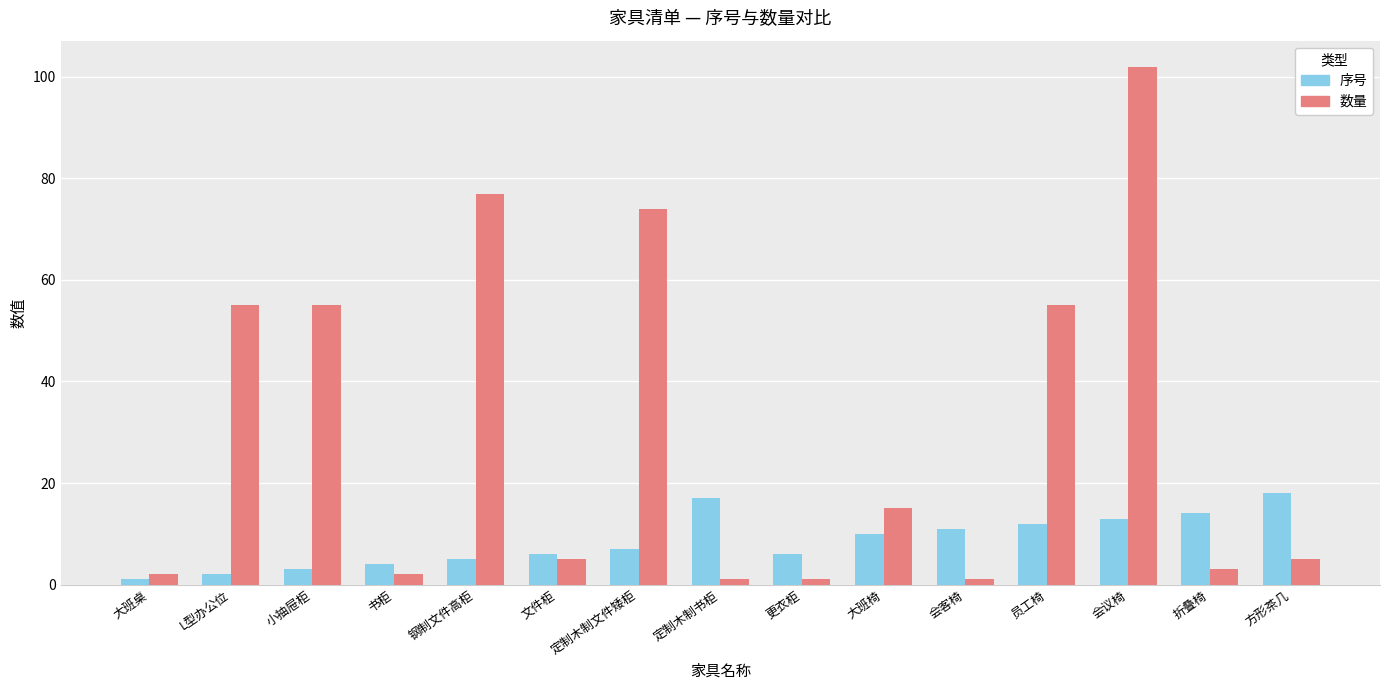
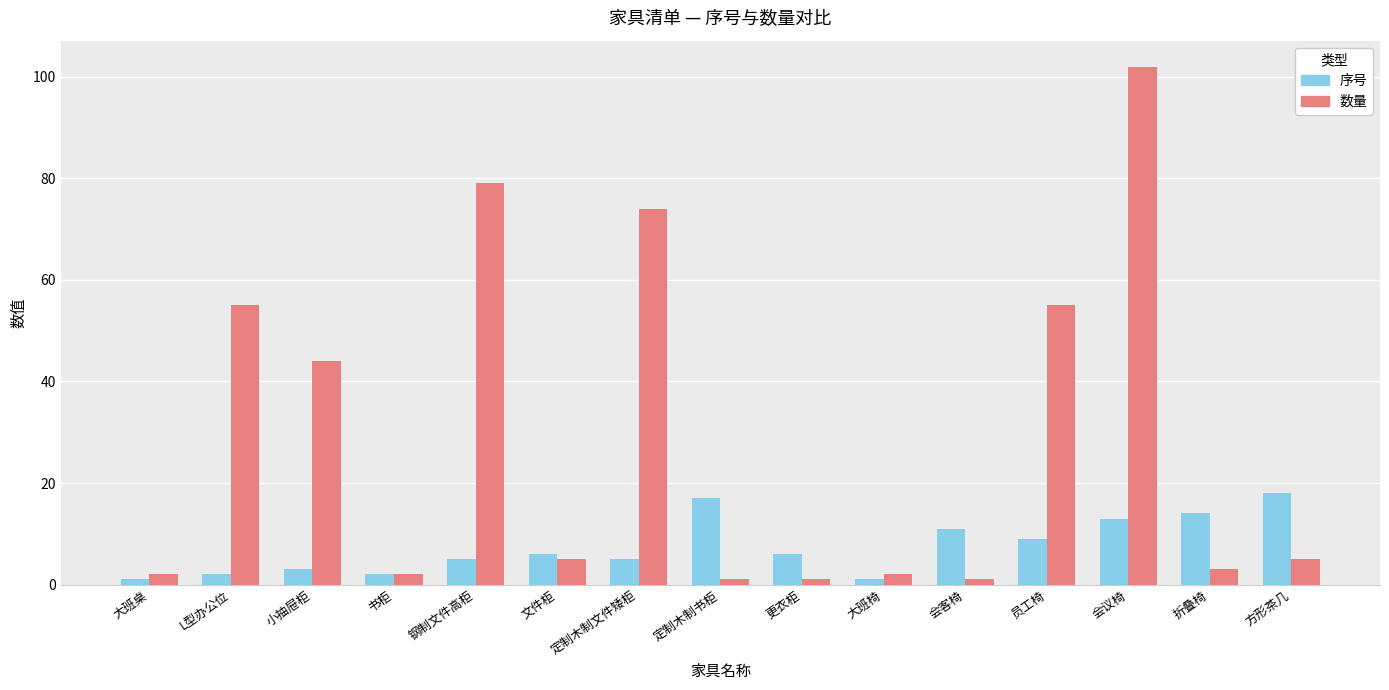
数量, 小抽屉柜: 55 -> 44
序号, 书柜: 4 -> 2
数量, 钢制文件高柜: 77 -> 79
序号, 定制木制文件矮柜: 7 -> 5
序号, 大班椅: 10 -> 1
数量, 大班椅: 15 -> 2
序号, 员工椅: 12 -> 9
